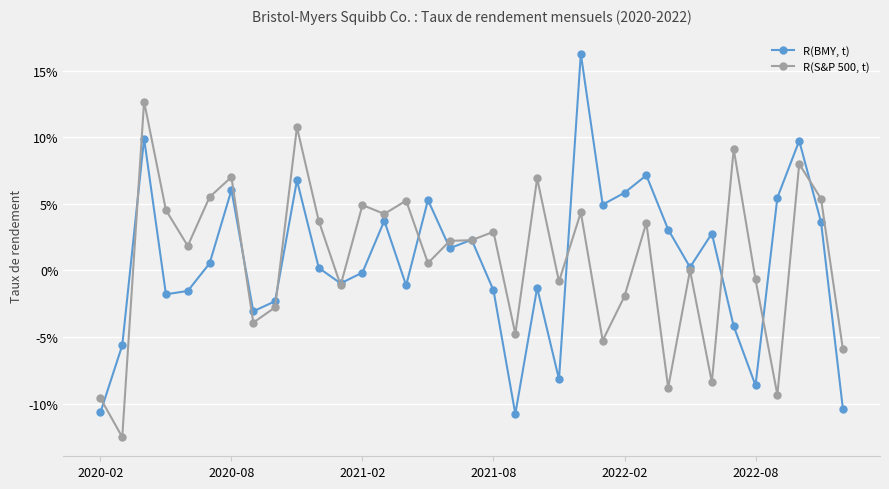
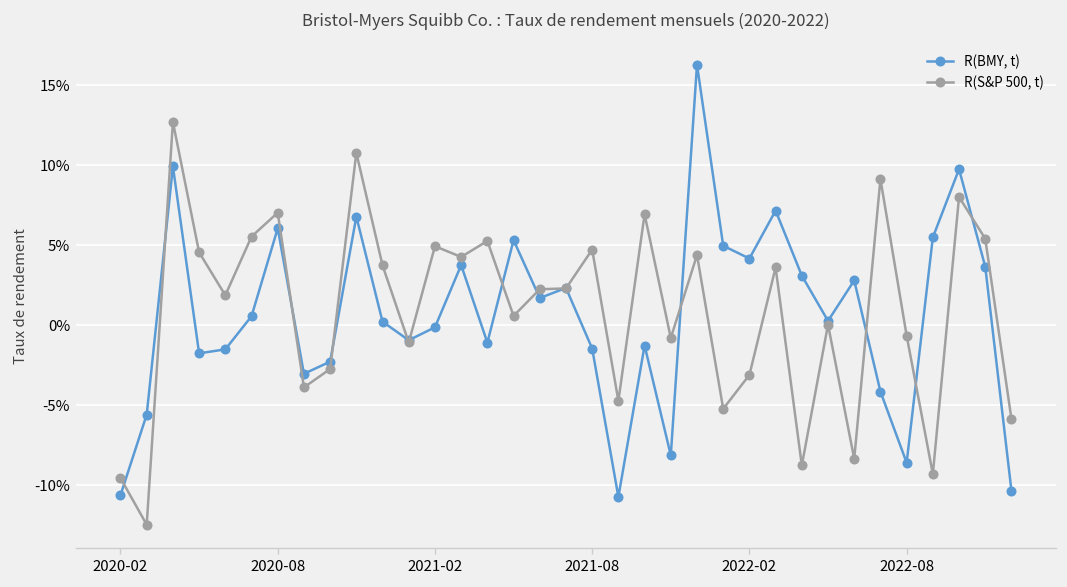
R(S&P 500, t), 2021-08: 2.9% -> 4.7%
R(BMY, t), 2022-02: 5.8% -> 4.1%
R(S&P 500, t), 2022-02: -1.9% -> -3.1%
